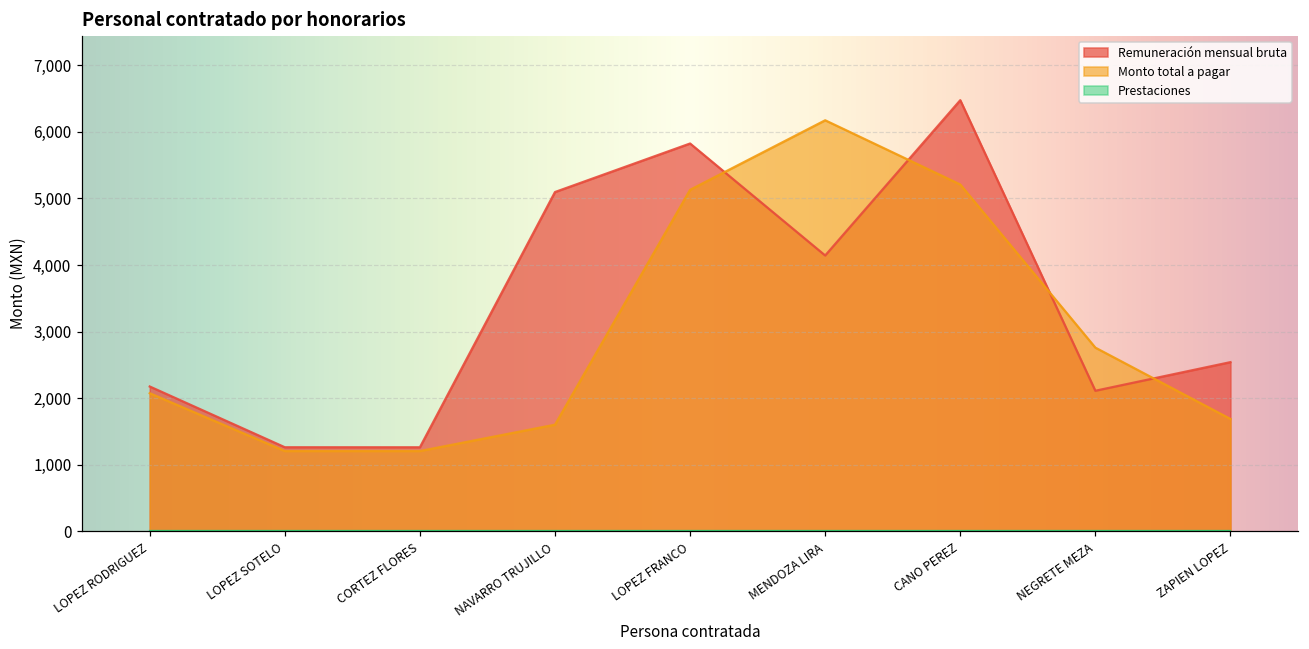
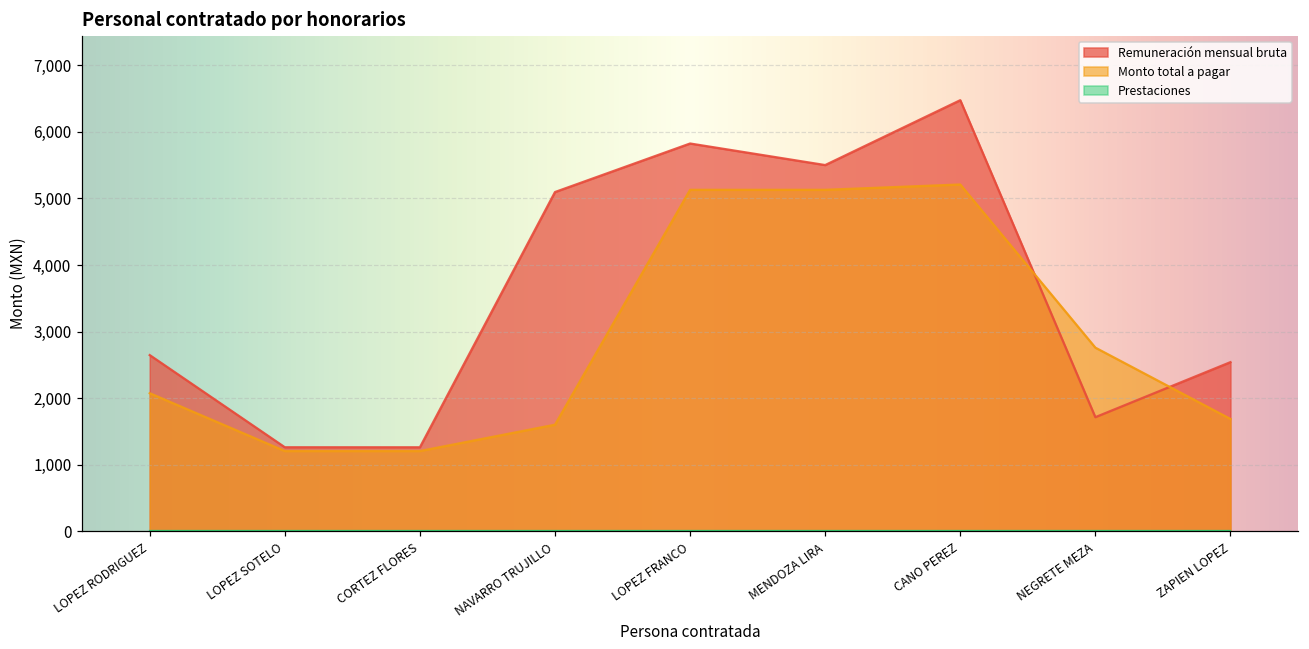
Remuneración mensual bruta, LOPEZ RODRIGUEZ: 2,200 -> 2,600
Remuneración mensual bruta, MENDOZA LIRA: 4,100 -> 5,500
Monto total a pagar, MENDOZA LIRA: 6,200 -> 5,100
Remuneración mensual bruta, NEGRETE MEZA: 2,100 -> 1,700
